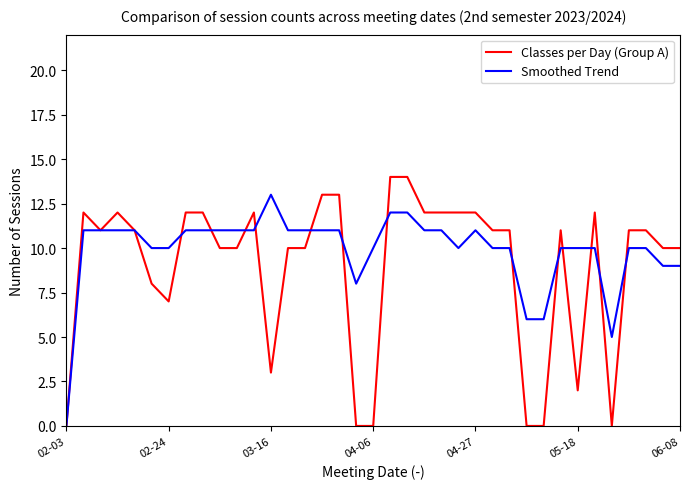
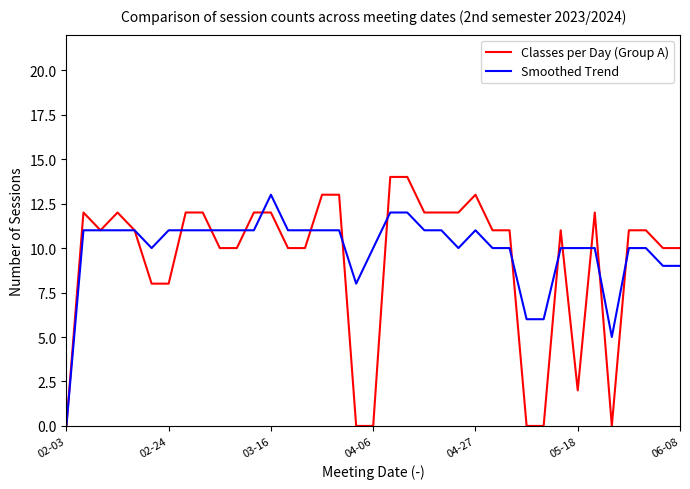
Classes per Day (Group A), 02-24: 7 -> 8
Smoothed Trend, 02-24: 10 -> 11
Classes per Day (Group A), 03-16: 3 -> 12
Classes per Day (Group A), 04-27: 12 -> 13
